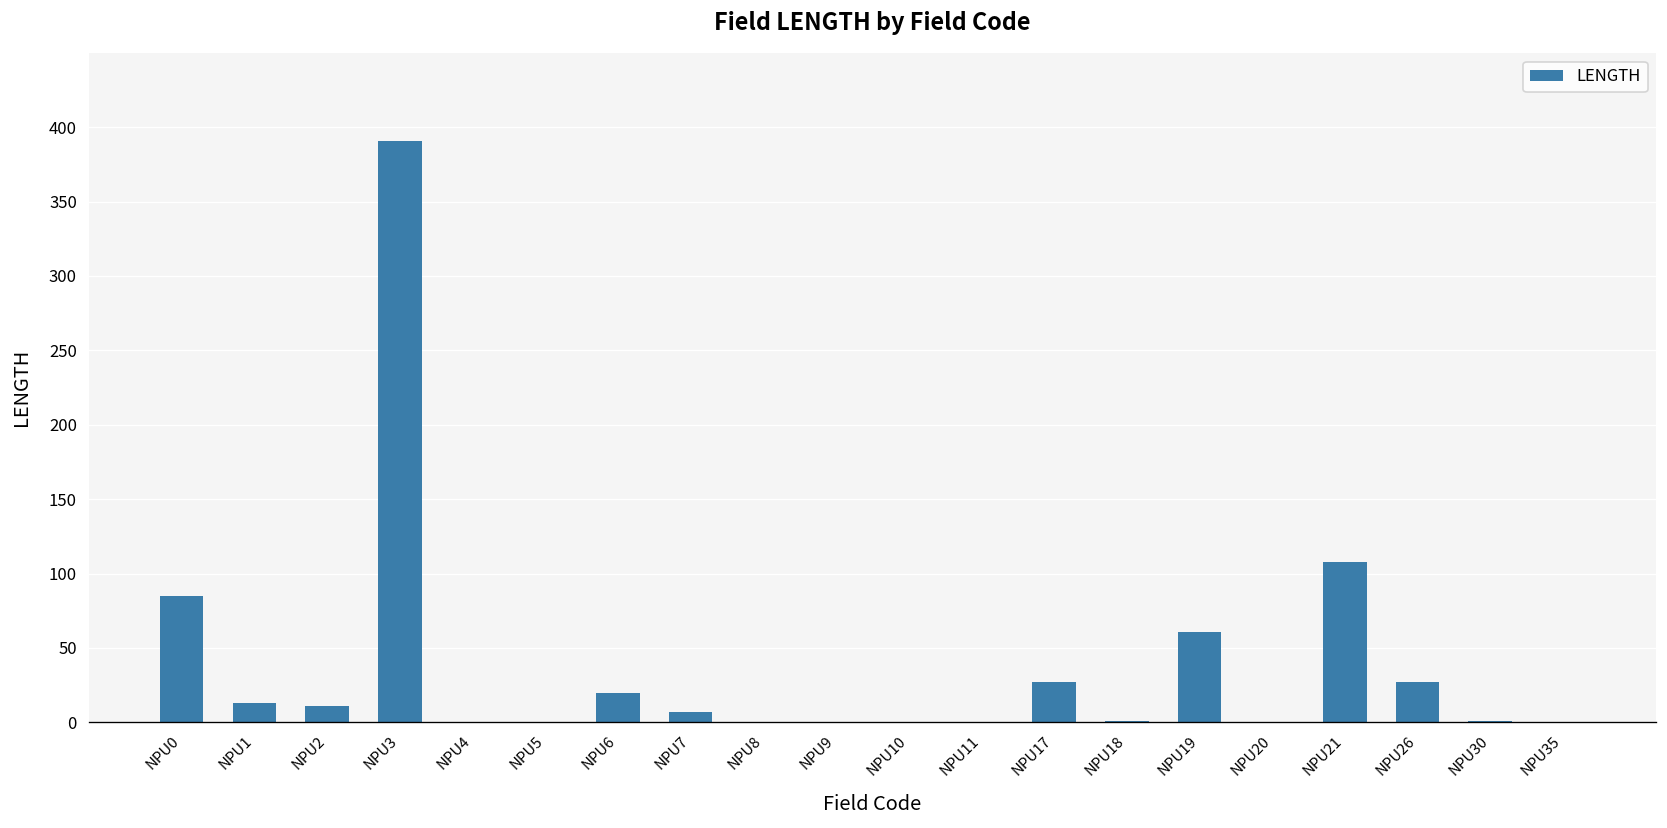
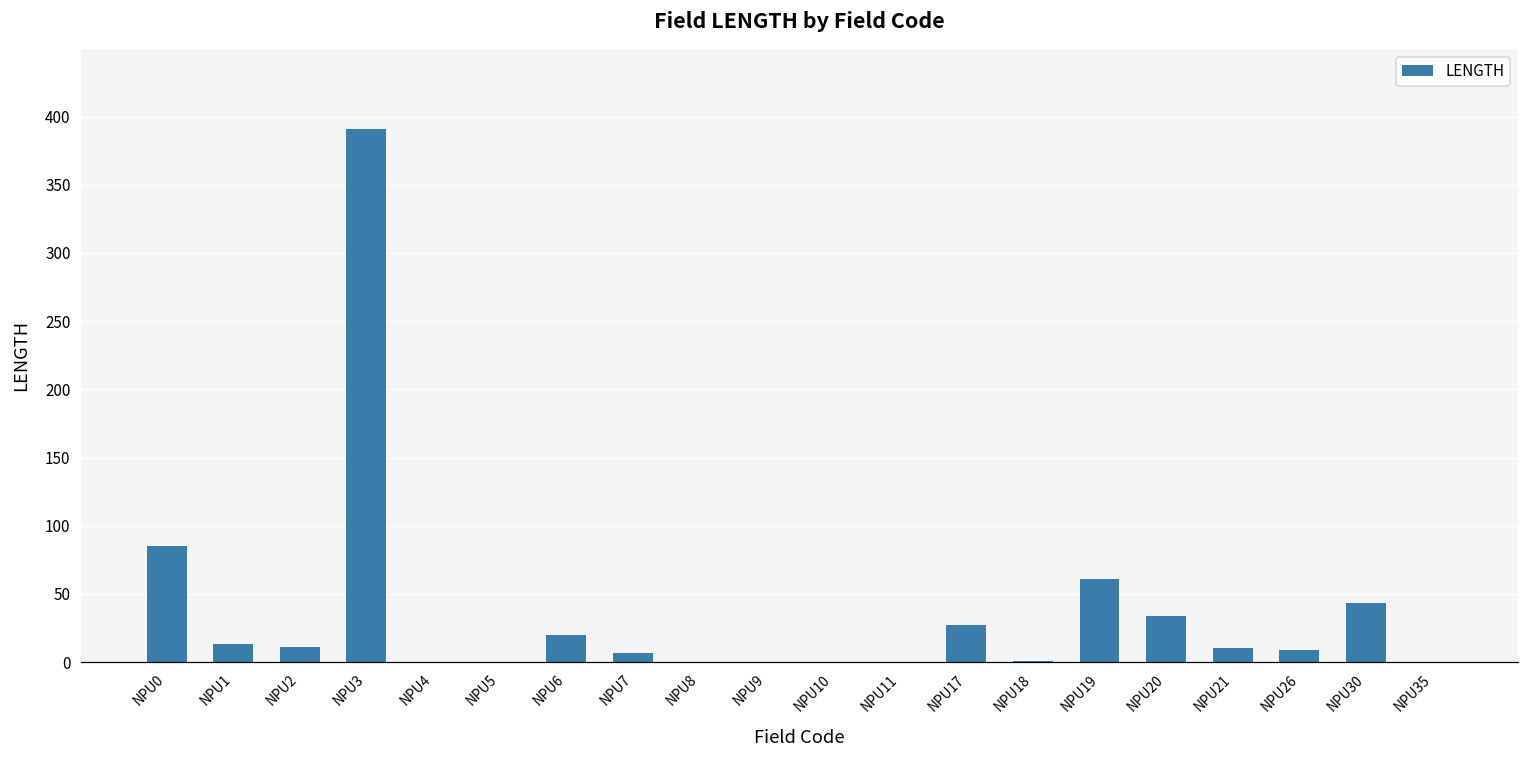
NPU20: 0 -> 34
NPU21: 108 -> 10
NPU26: 27 -> 9
NPU30: 1 -> 43
